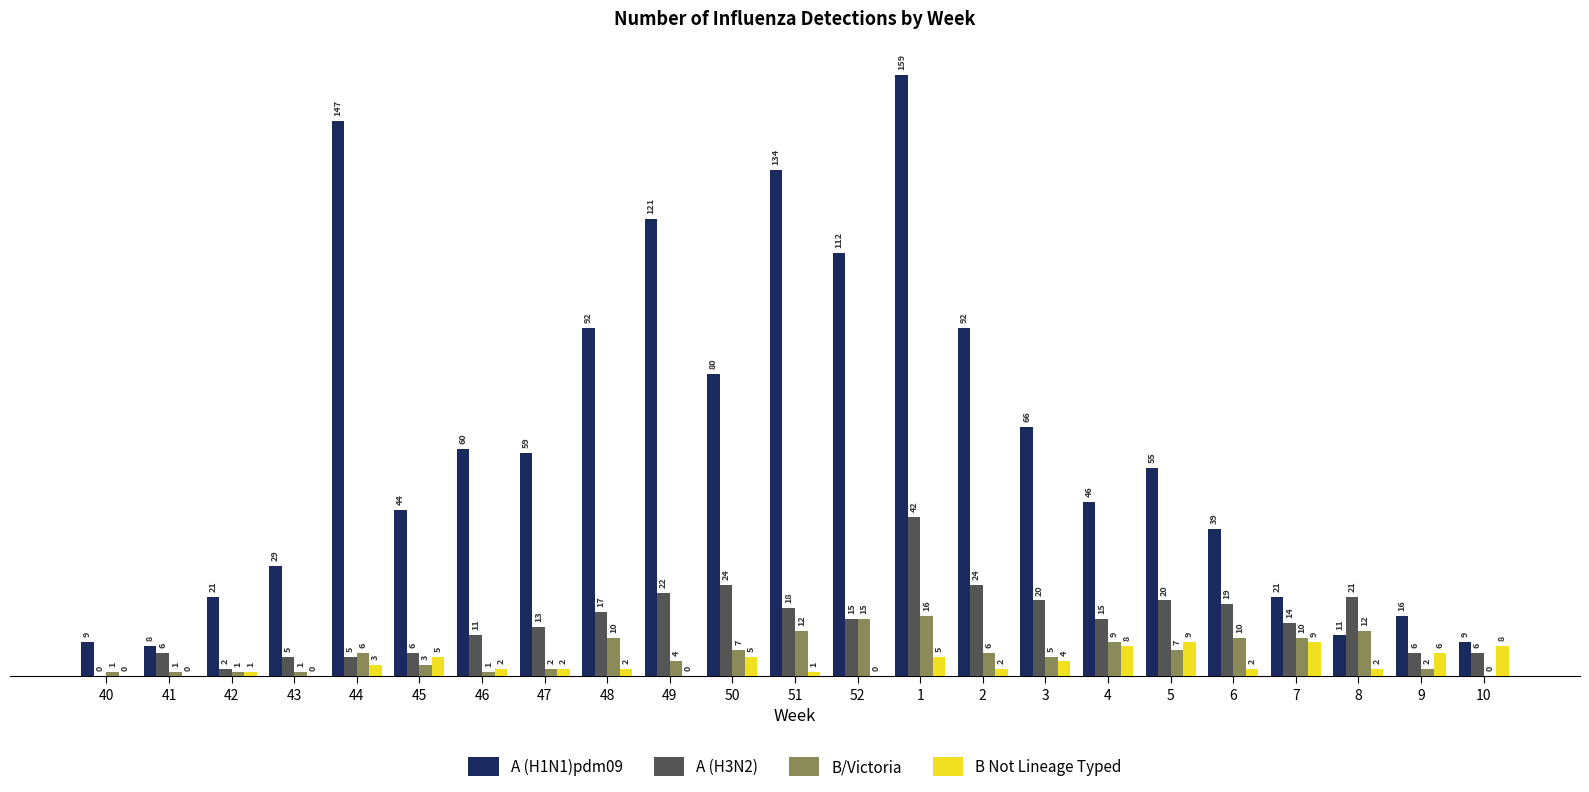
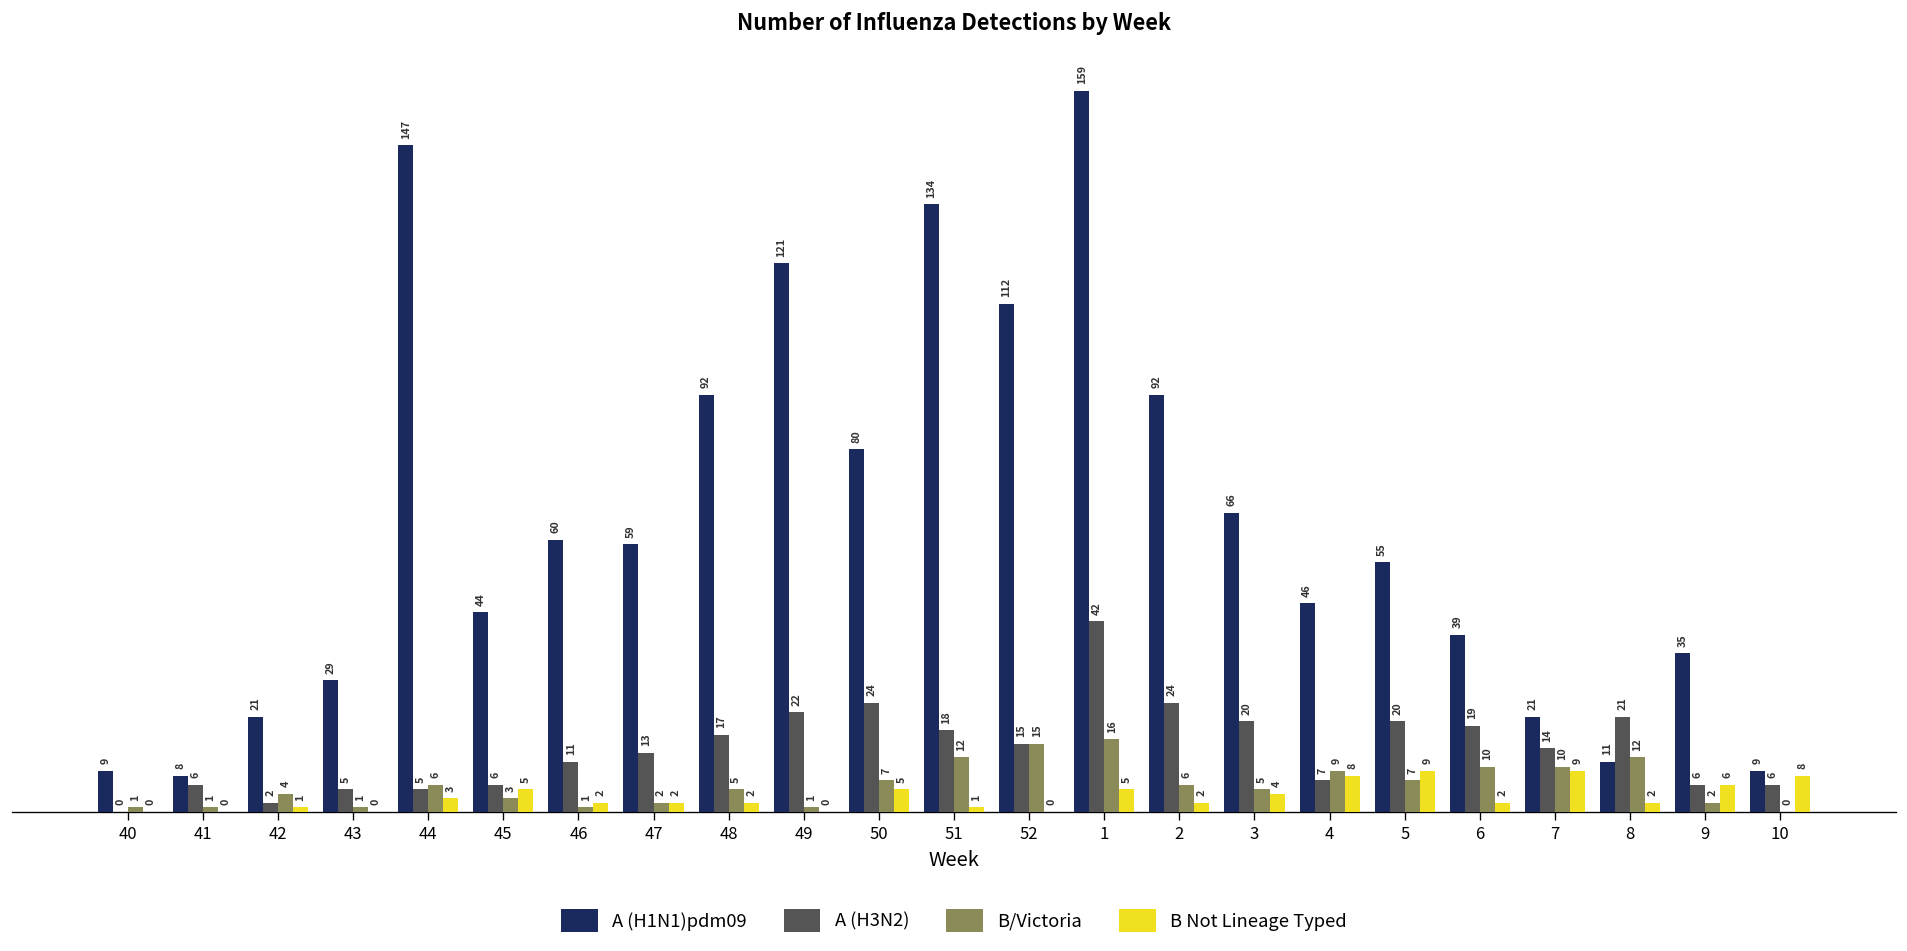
B/Victoria, 42: 1 -> 4
B/Victoria, 48: 10 -> 5
B/Victoria, 49: 4 -> 1
A (H3N2), 4: 15 -> 7
A (H1N1)pdm09, 9: 16 -> 35
